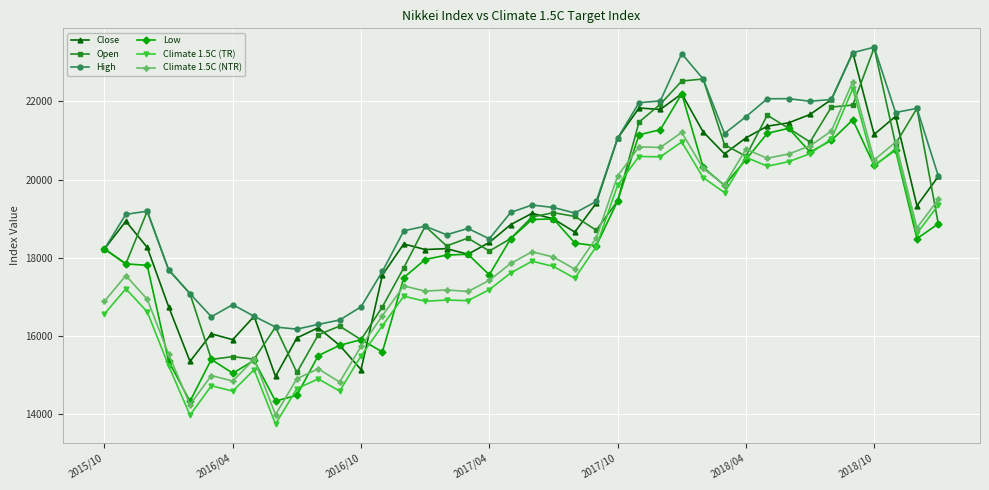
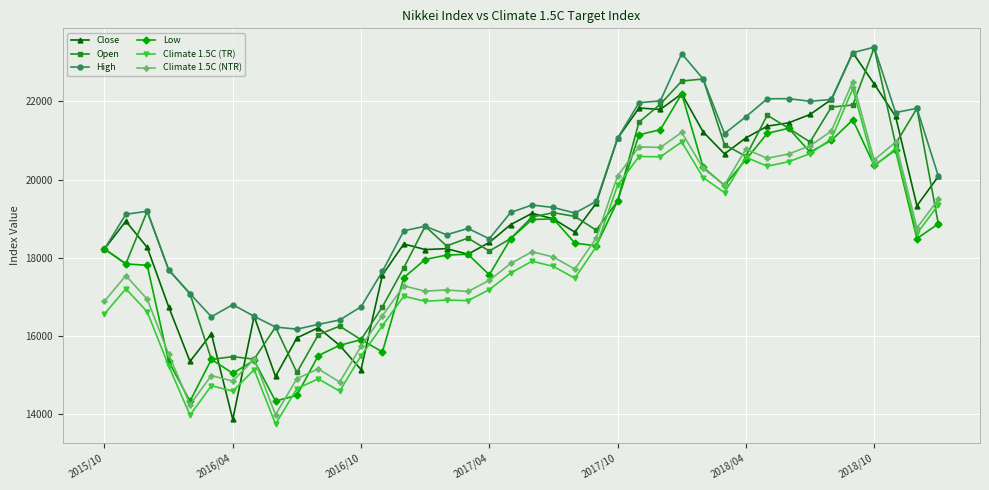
Close, 2016/04: 15900 -> 13900
Close, 2018/10: 21200 -> 22400
